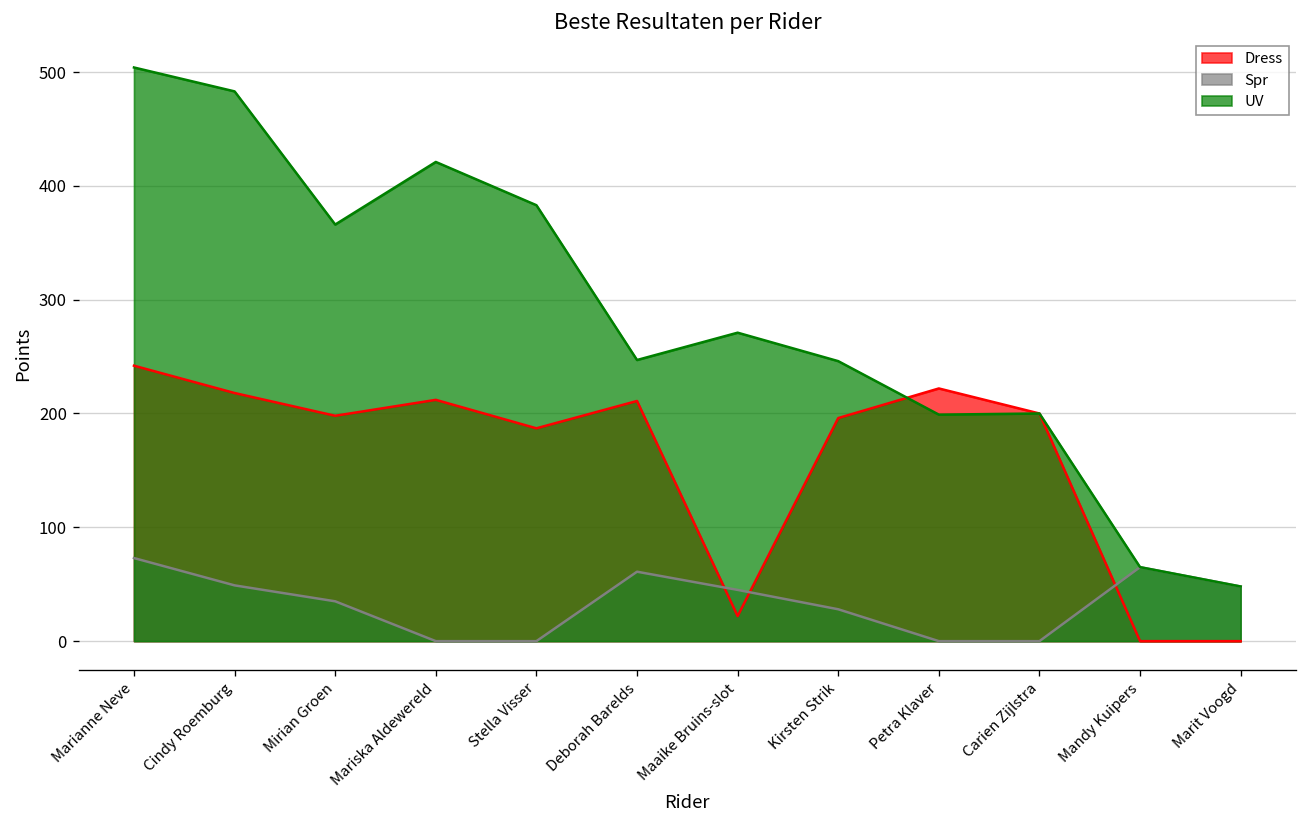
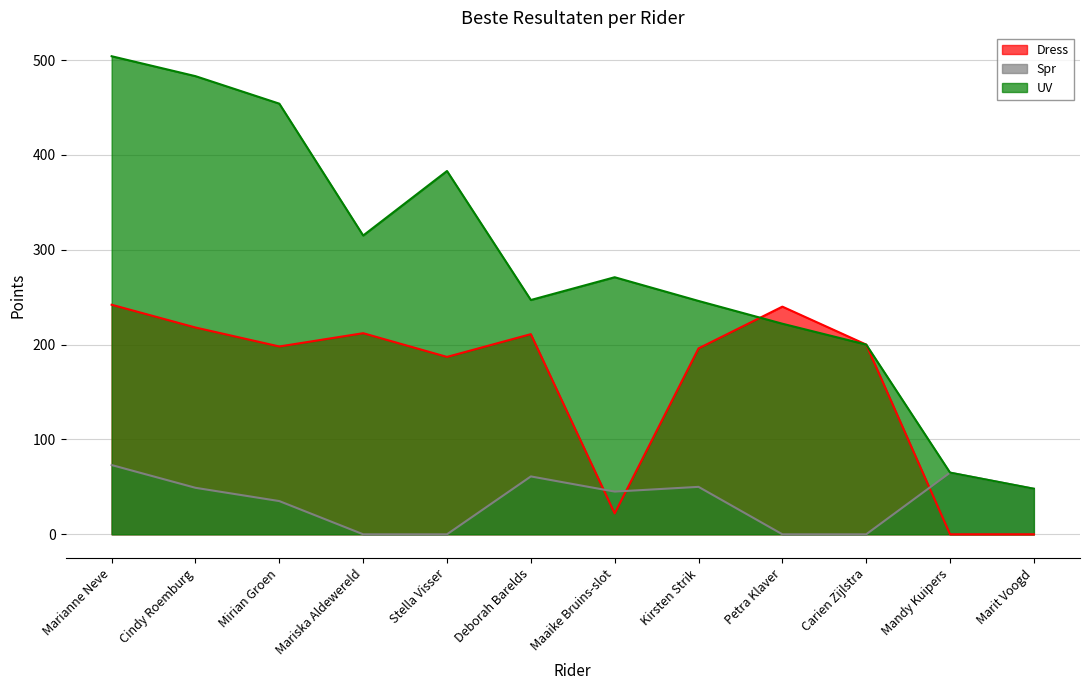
UV, Mirian Groen: 370 -> 450
UV, Mariska Aldewereld: 420 -> 320
Spr, Kirsten Strik: 30 -> 50
Dress, Petra Klaver: 220 -> 240
UV, Petra Klaver: 200 -> 220
